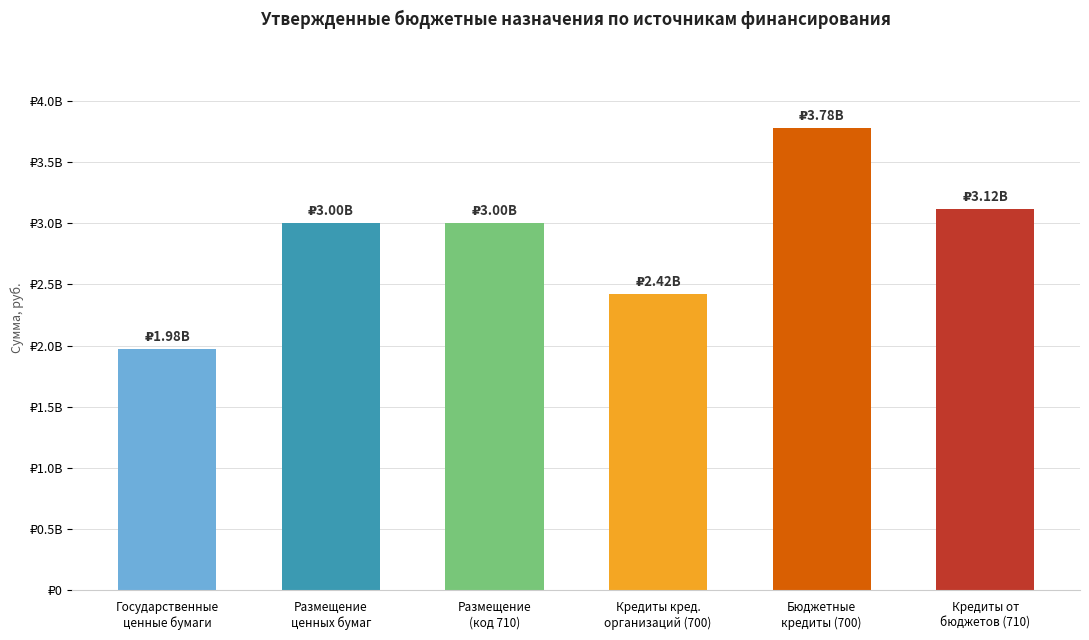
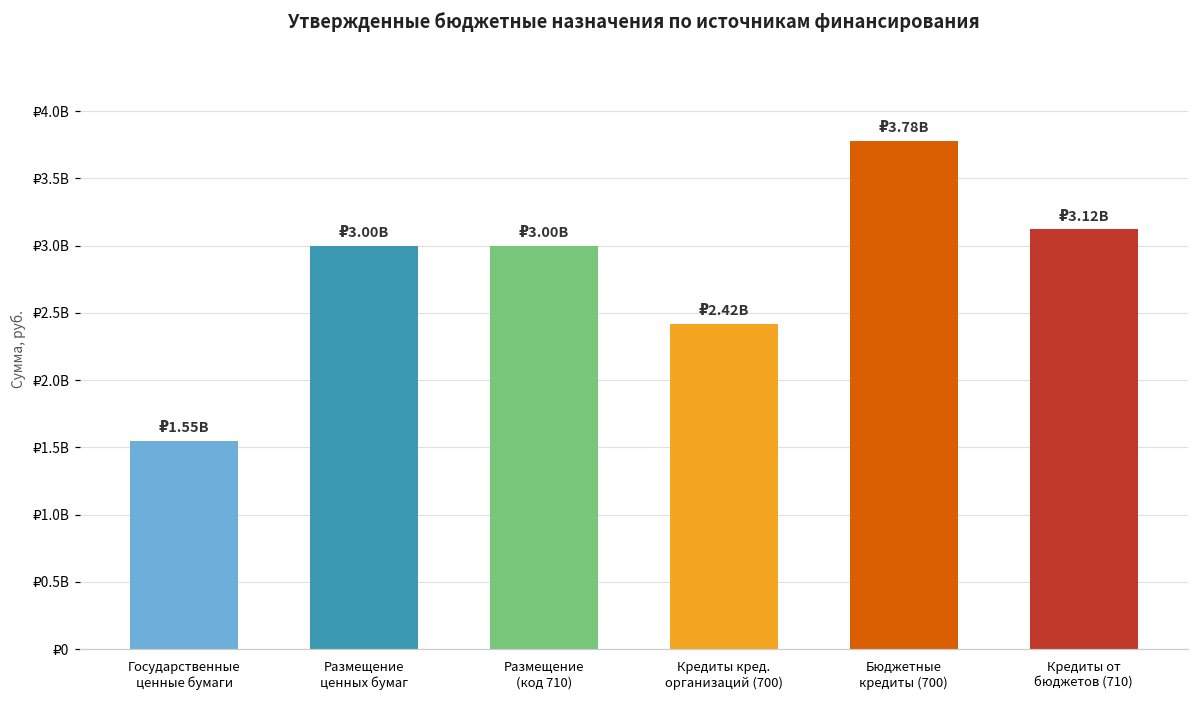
Государственные ценные бумаги: 1.98B -> 1.55B
